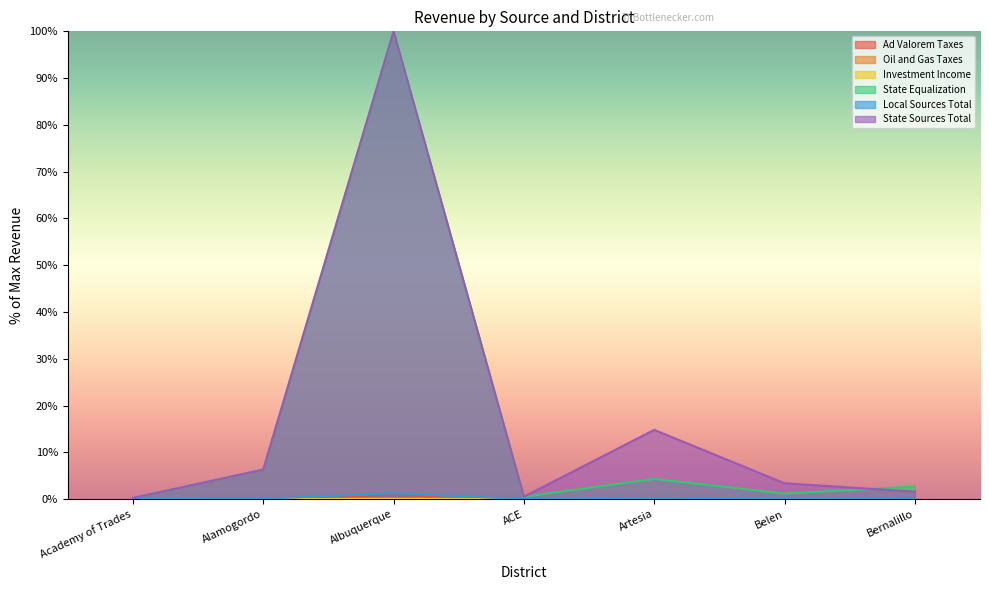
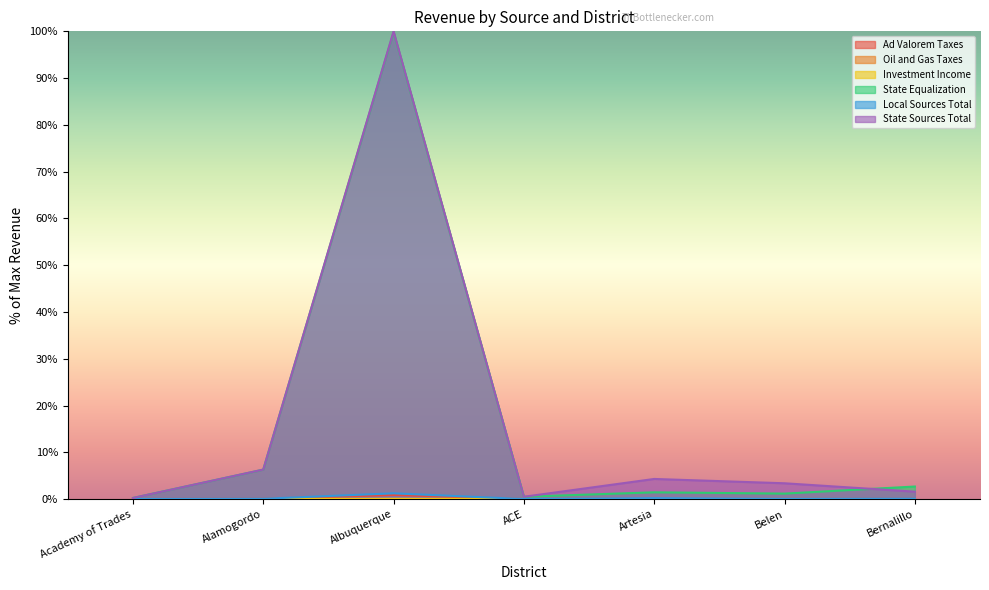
State Equalization, Artesia: 4% -> 1%
State Sources Total, Artesia: 15% -> 4%
